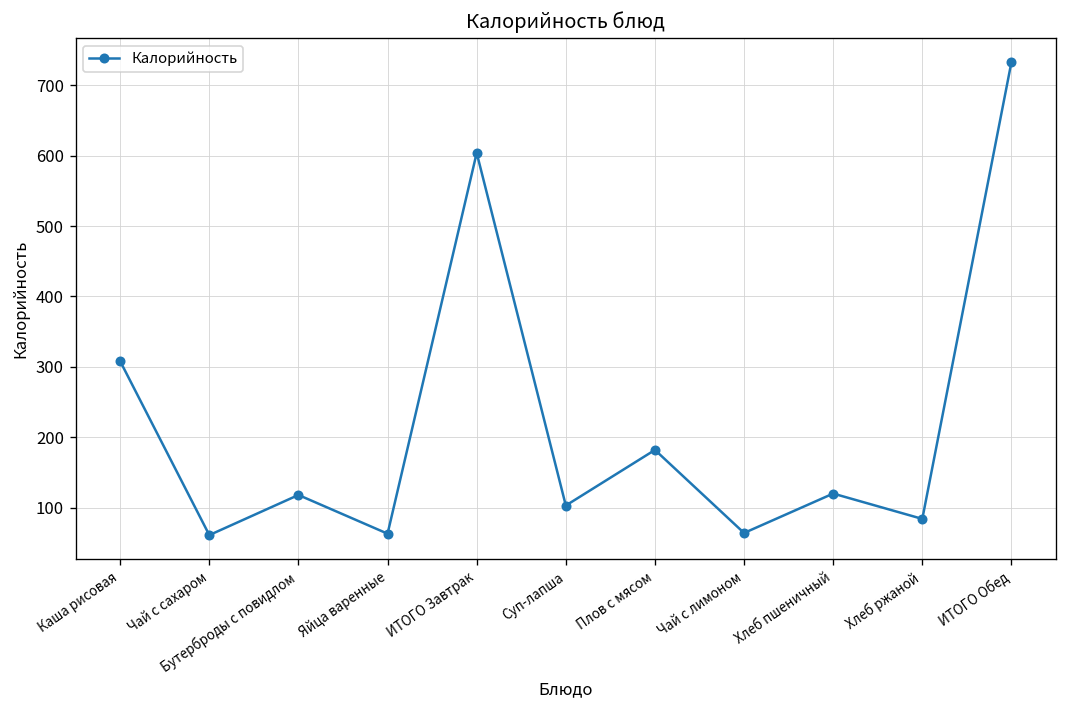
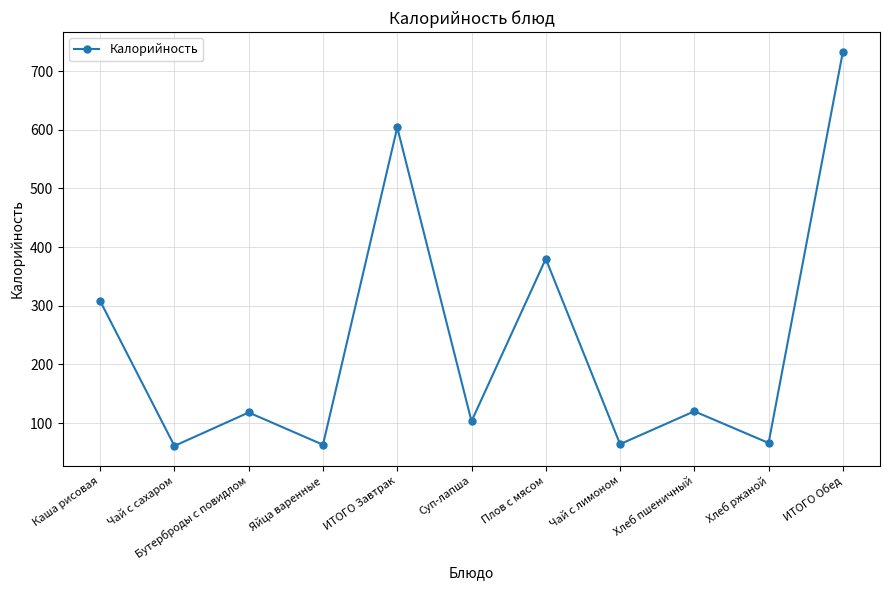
Плов с мясом: 180 -> 380
Хлеб ржаной: 80 -> 70
